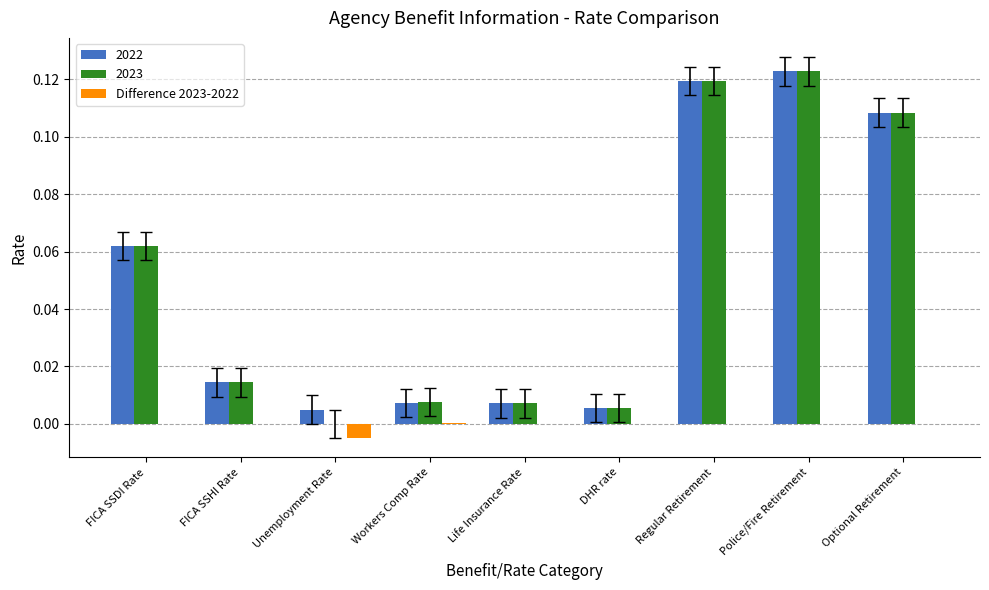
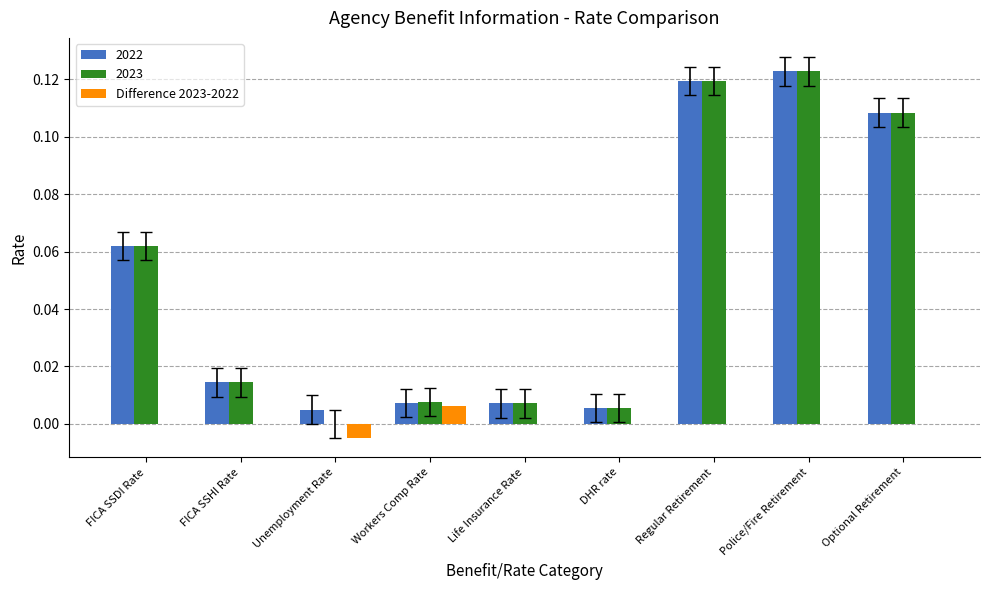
Difference 2023-2022, Workers Comp Rate: 0.000 -> 0.006
